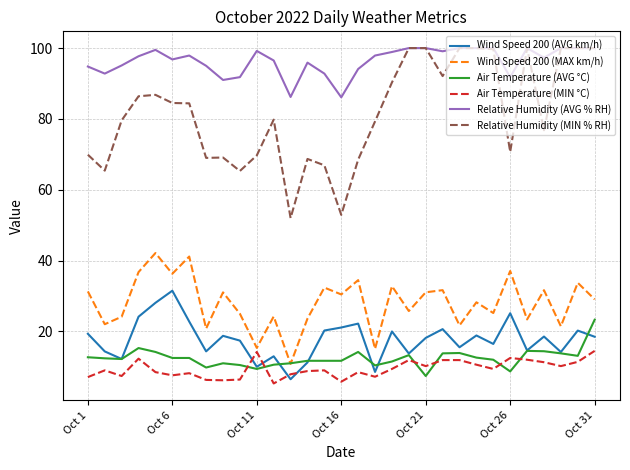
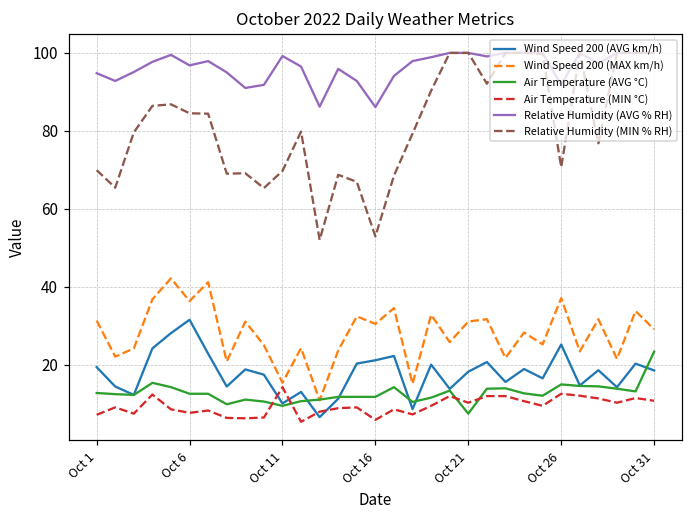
Air Temperature (AVG °C), Oct 26: 9 -> 15
Air Temperature (MIN °C), Oct 31: 15 -> 11
